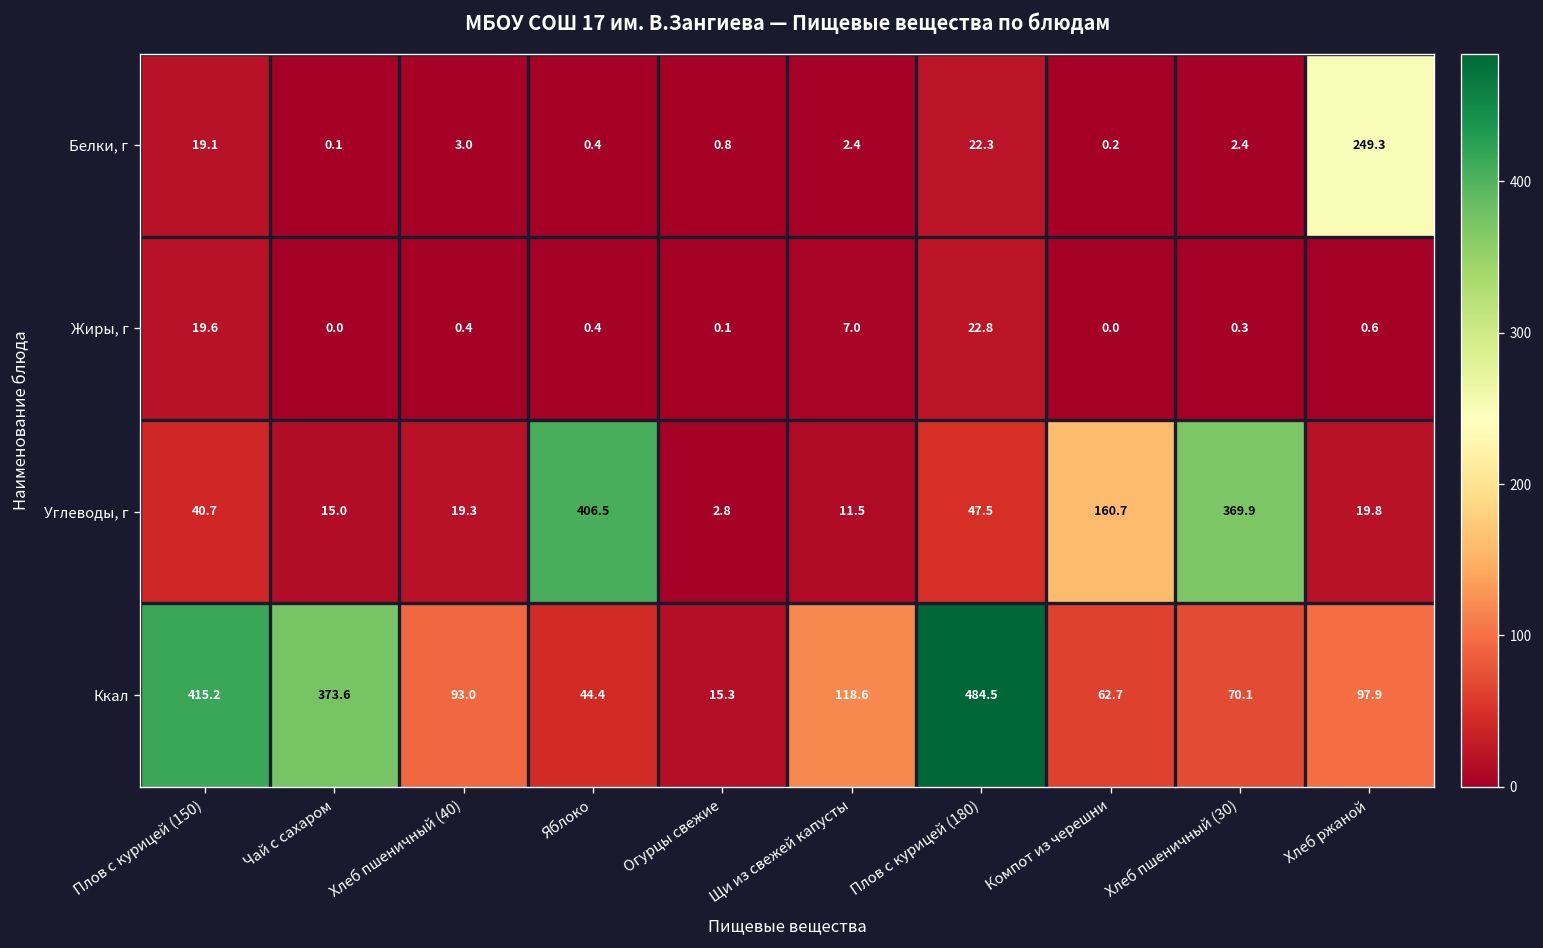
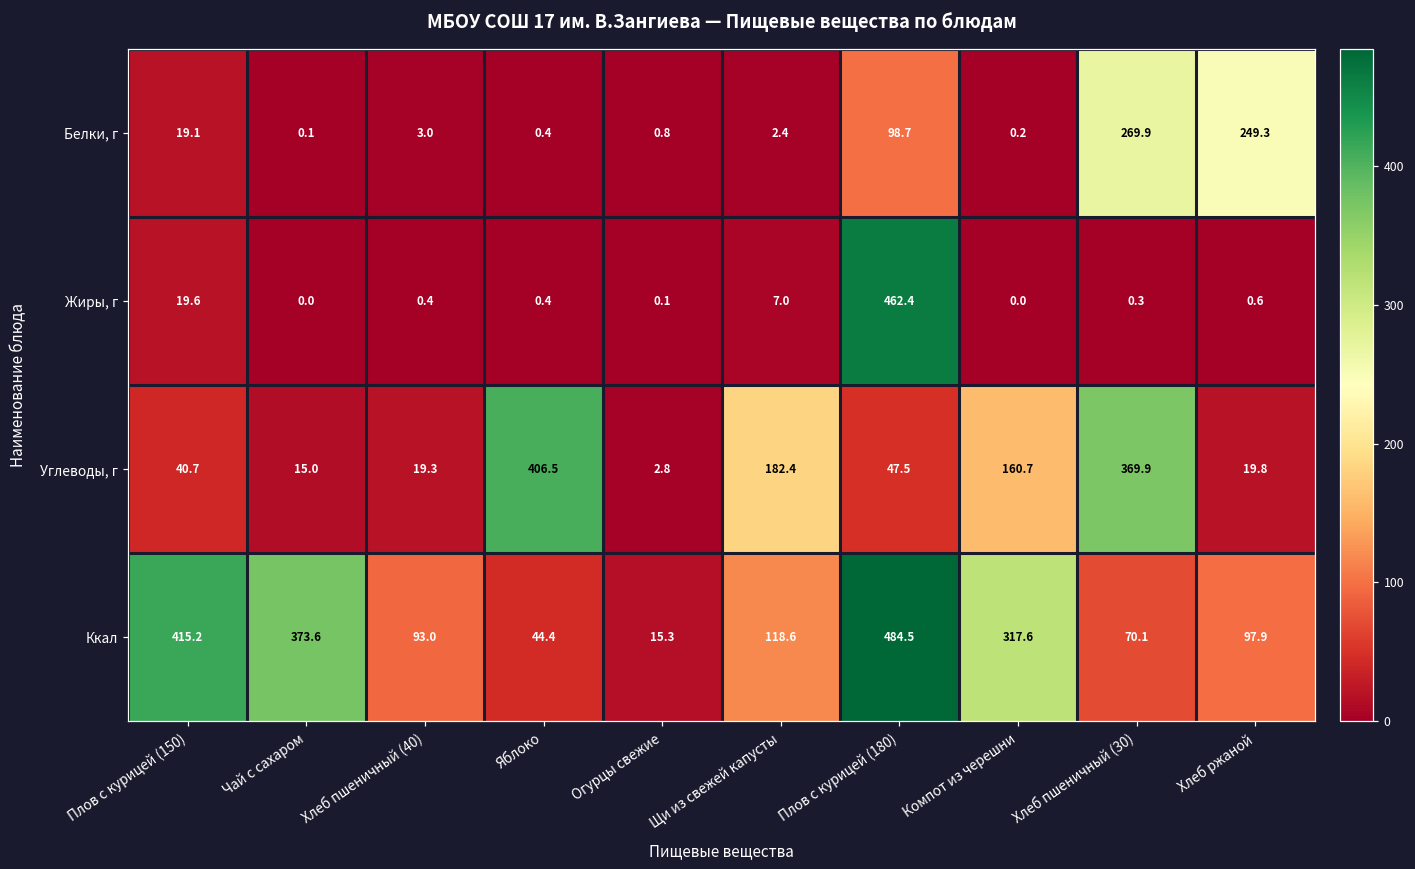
Белки, г, Плов с курицей (180): 22.3 -> 98.7
Белки, г, Хлеб пшеничный (30): 2.4 -> 269.9
Жиры, г, Плов с курицей (180): 22.8 -> 462.4
Углеводы, г, Щи из свежей капусты: 11.5 -> 182.4
Ккал, Компот из черешни: 62.7 -> 317.6
